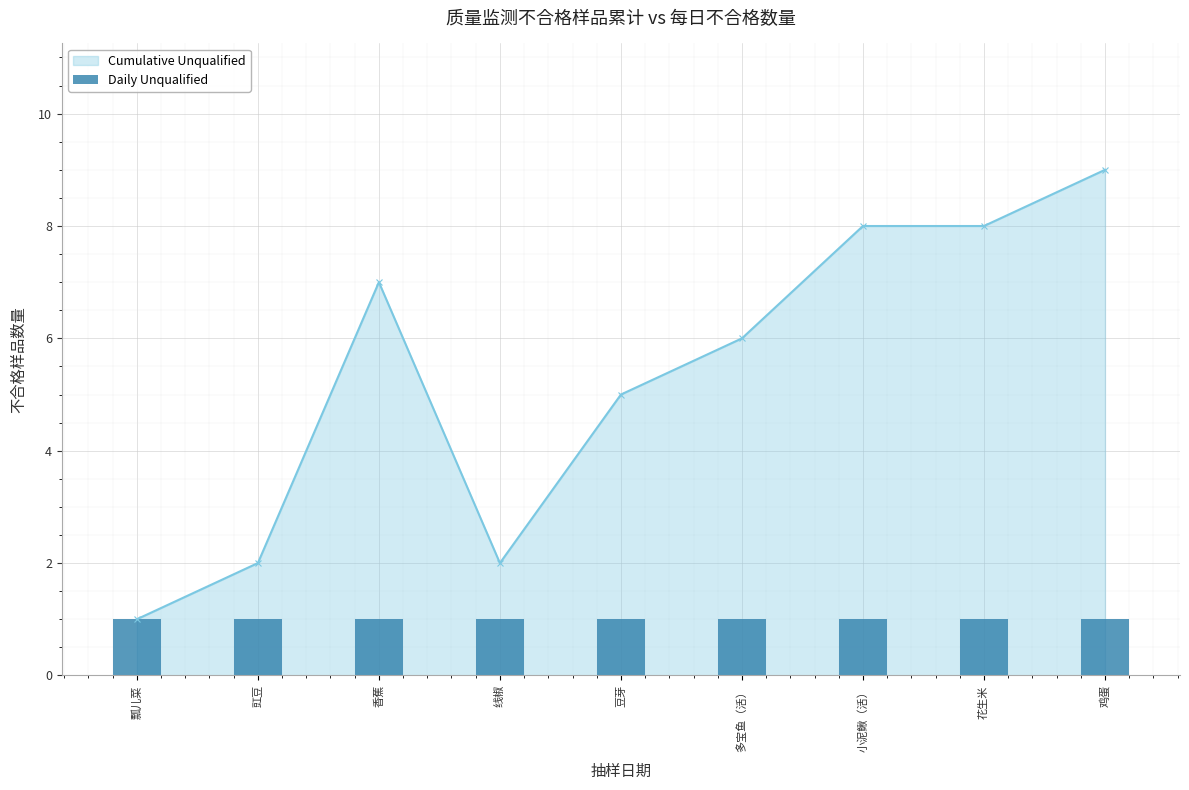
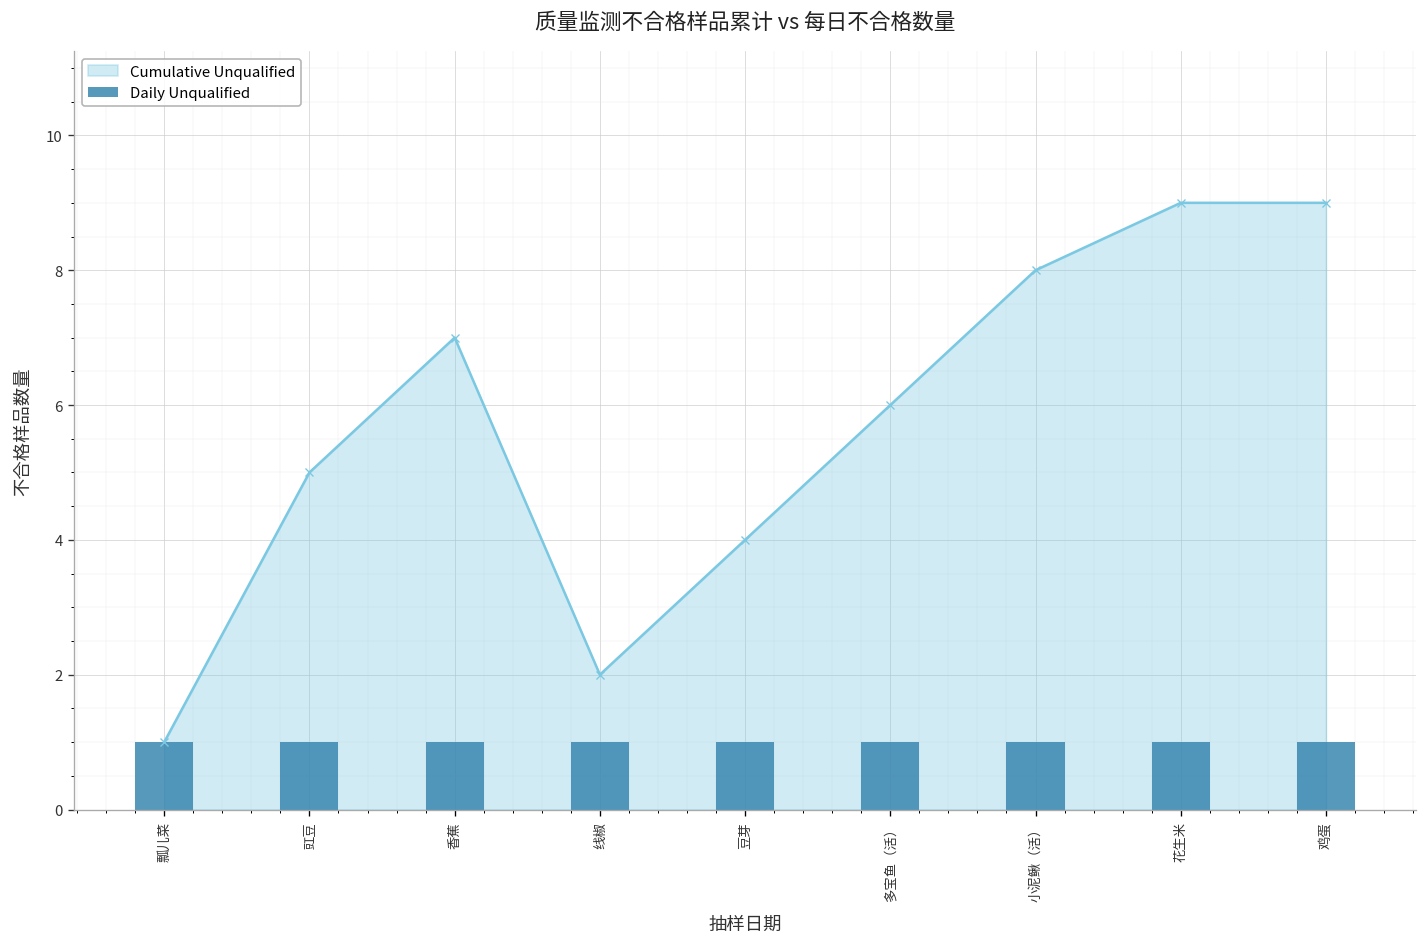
Cumulative Unqualified, 豇豆: 2 -> 5
Cumulative Unqualified, 豆芽: 5 -> 4
Cumulative Unqualified, 花生米: 8 -> 9
